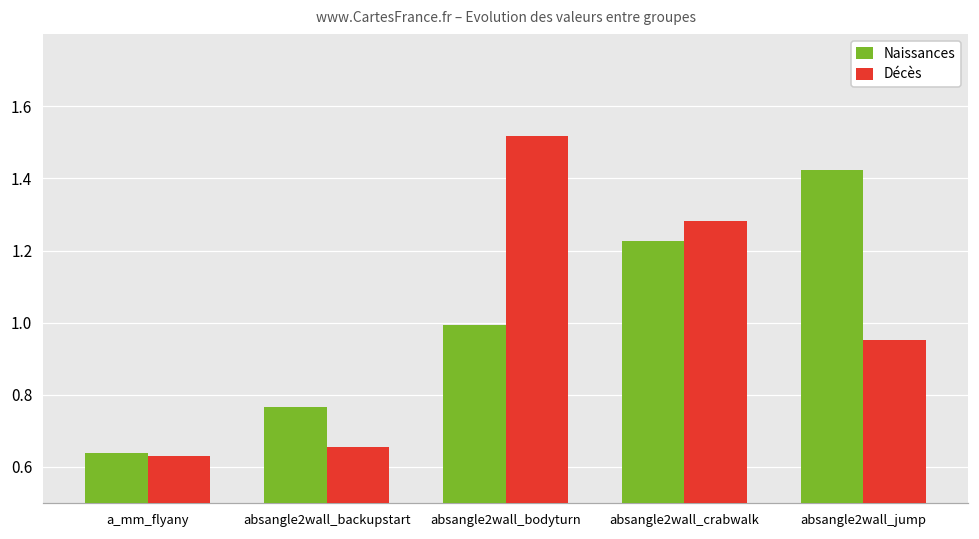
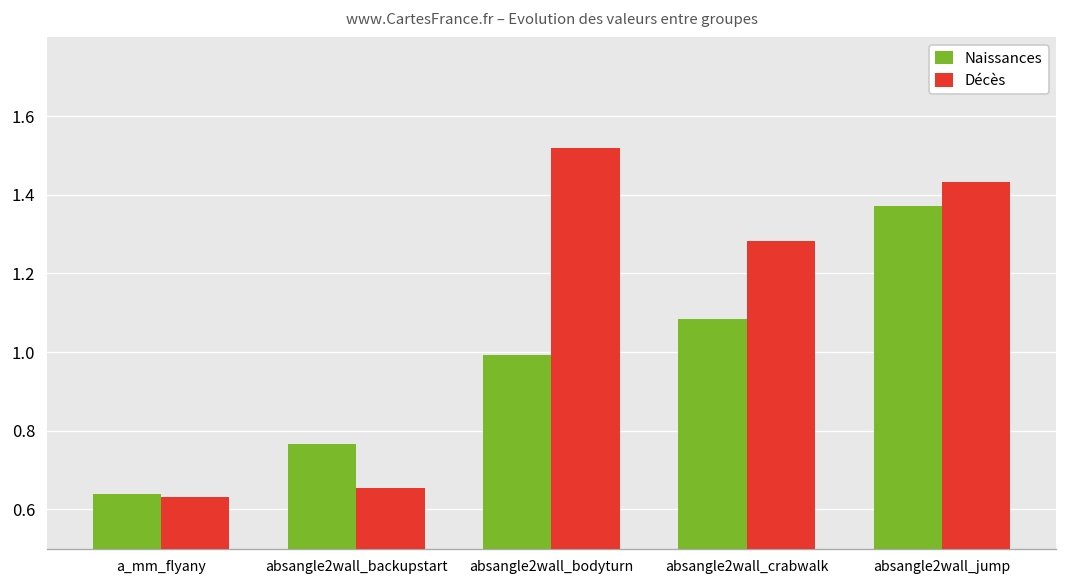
Naissances, absangle2wall_crabwalk: 1.23 -> 1.08
Naissances, absangle2wall_jump: 1.42 -> 1.37
Décès, absangle2wall_jump: 0.95 -> 1.43
